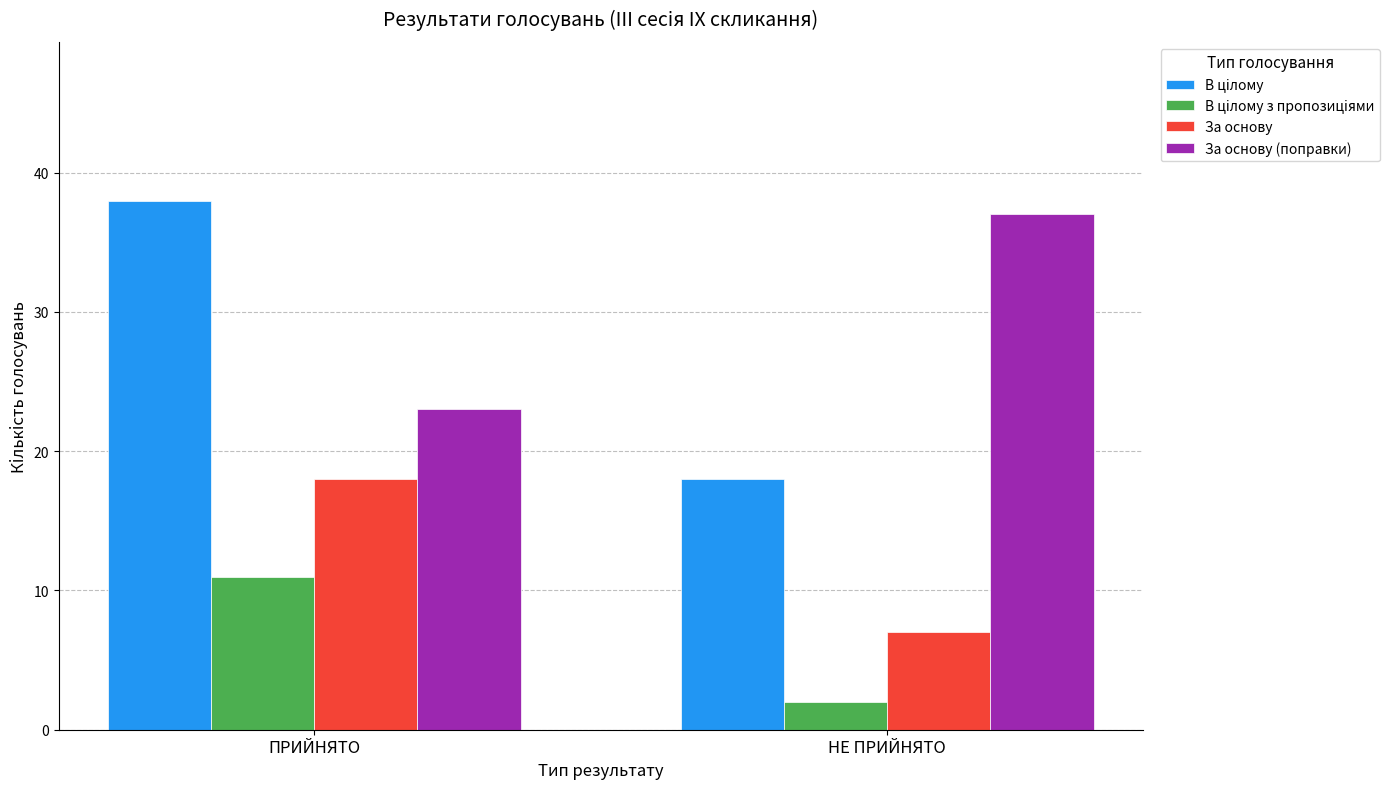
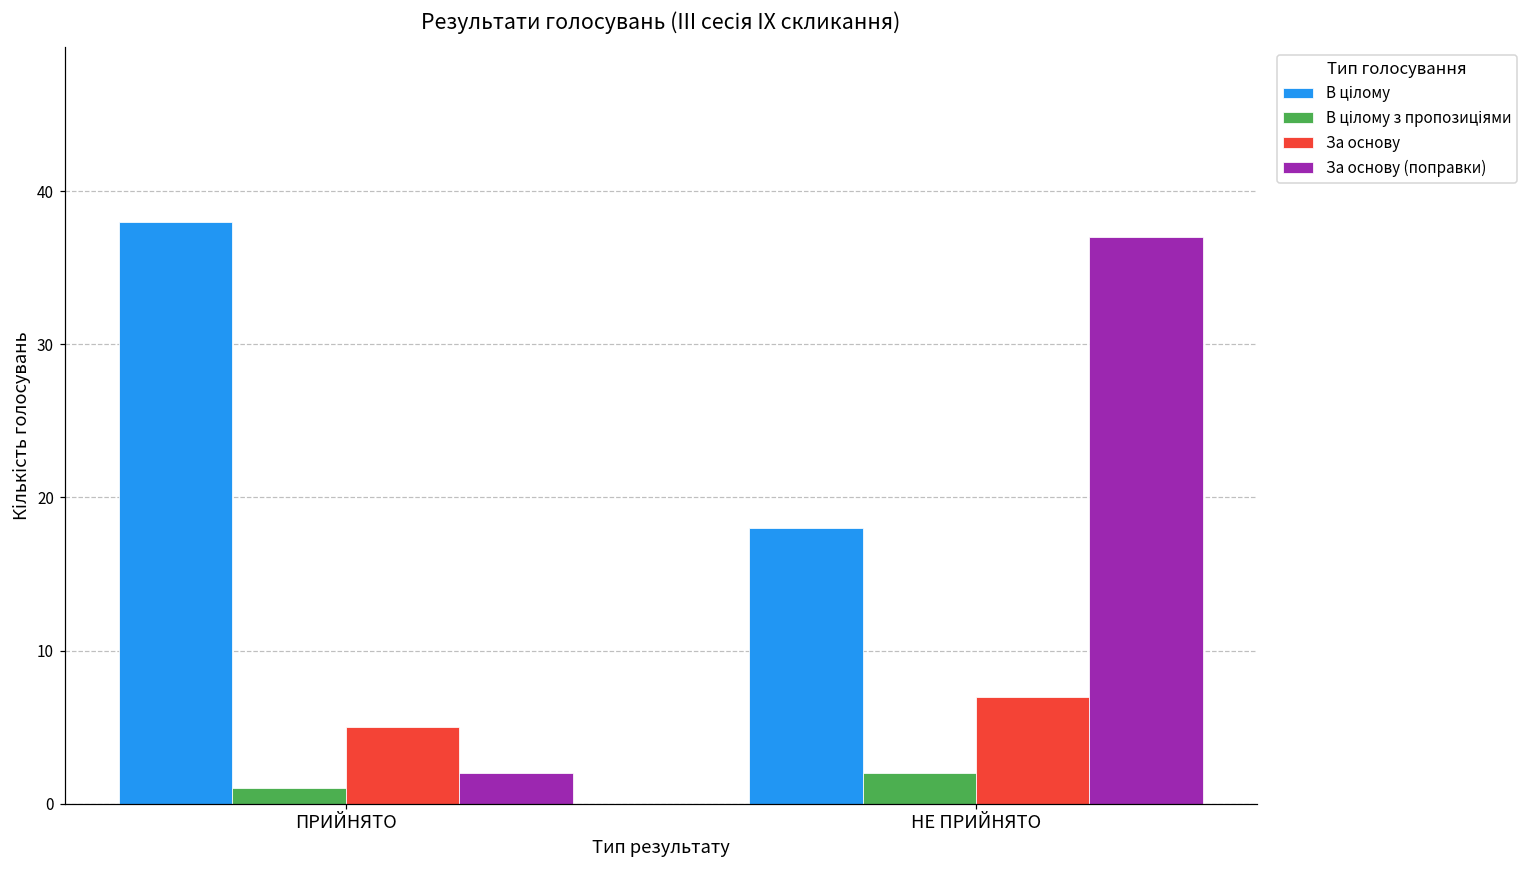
В цілому з пропозиціями, ПРИЙНЯТО: 11 -> 1
За основу, ПРИЙНЯТО: 18 -> 5
За основу (поправки), ПРИЙНЯТО: 23 -> 2
